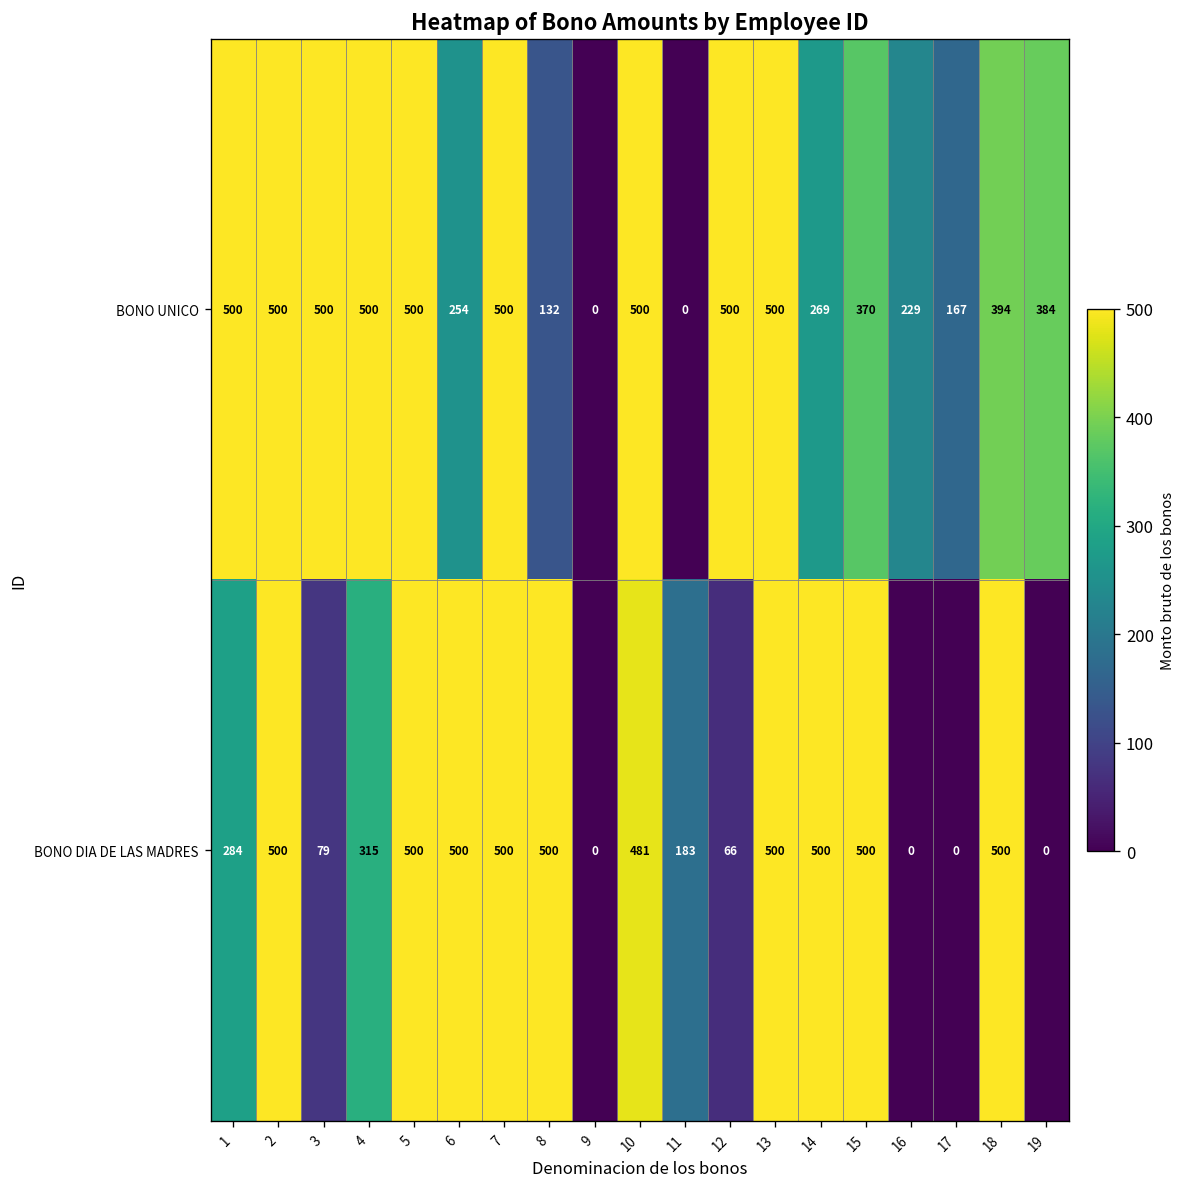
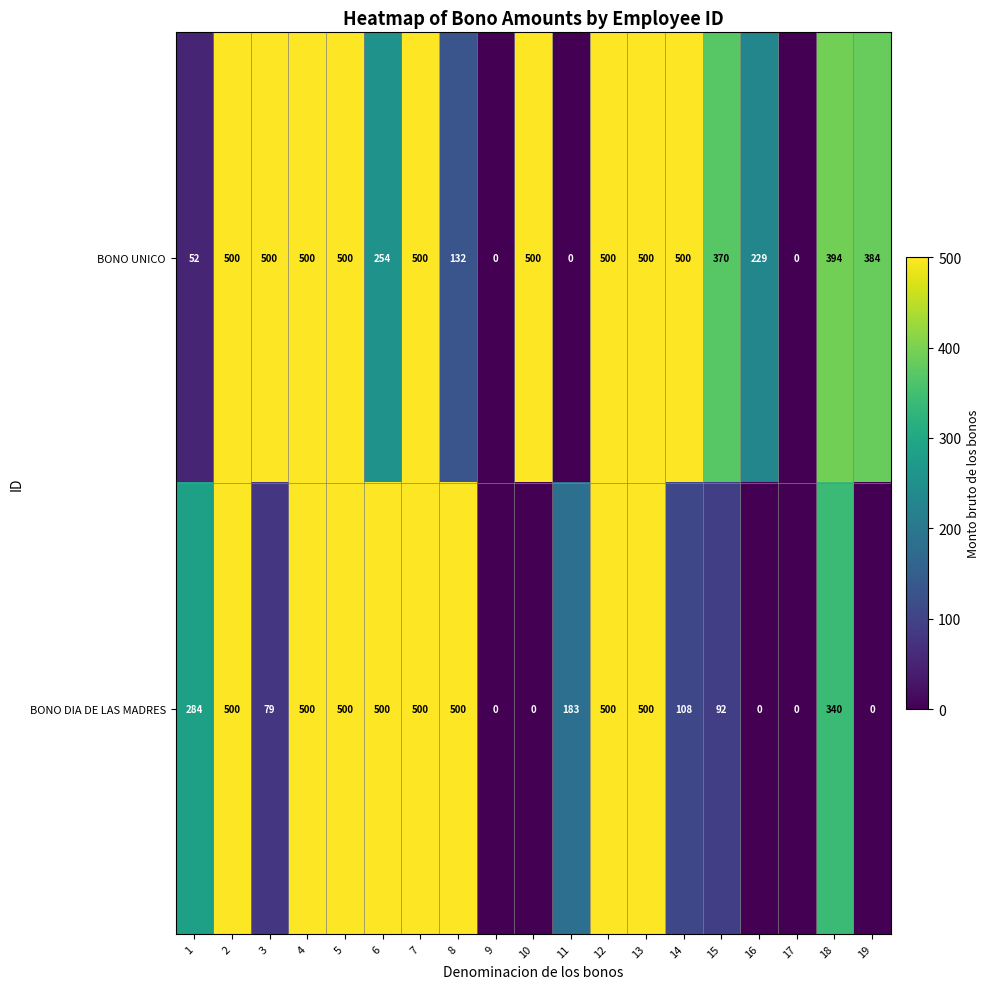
BONO UNICO, 1: 500 -> 52
BONO UNICO, 14: 269 -> 500
BONO UNICO, 17: 167 -> 0
BONO DIA DE LAS MADRES, 4: 315 -> 500
BONO DIA DE LAS MADRES, 10: 481 -> 0
BONO DIA DE LAS MADRES, 12: 66 -> 500
BONO DIA DE LAS MADRES, 14: 500 -> 108
BONO DIA DE LAS MADRES, 15: 500 -> 92
BONO DIA DE LAS MADRES, 18: 500 -> 340
